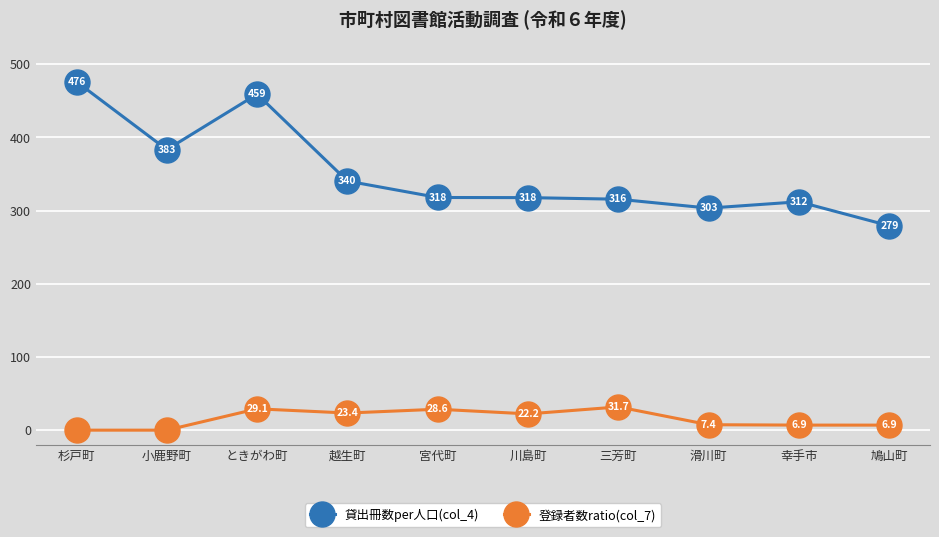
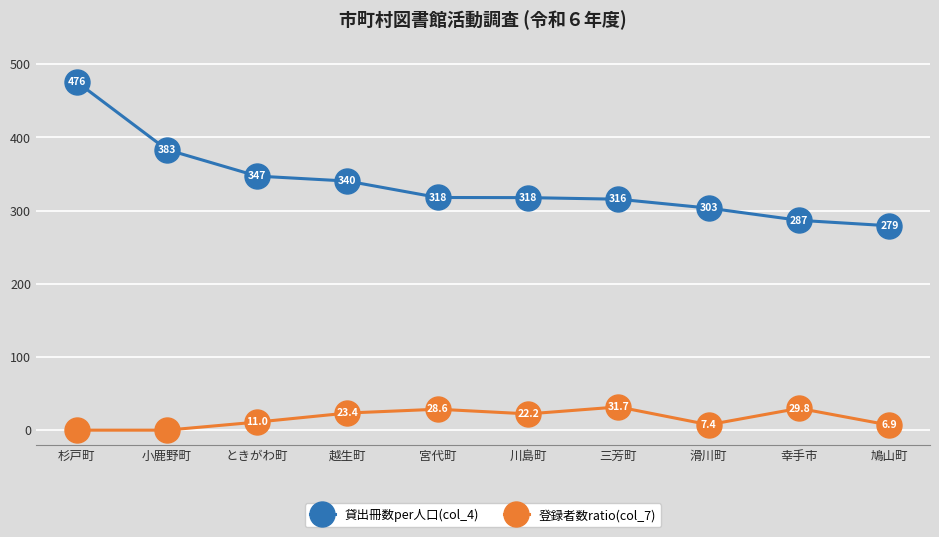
貸出冊数per人口(col_4), ときがわ町: 459 -> 347
登録者数ratio(col_7), ときがわ町: 29.1 -> 11.0
貸出冊数per人口(col_4), 幸手市: 312 -> 287
登録者数ratio(col_7), 幸手市: 6.9 -> 29.8
